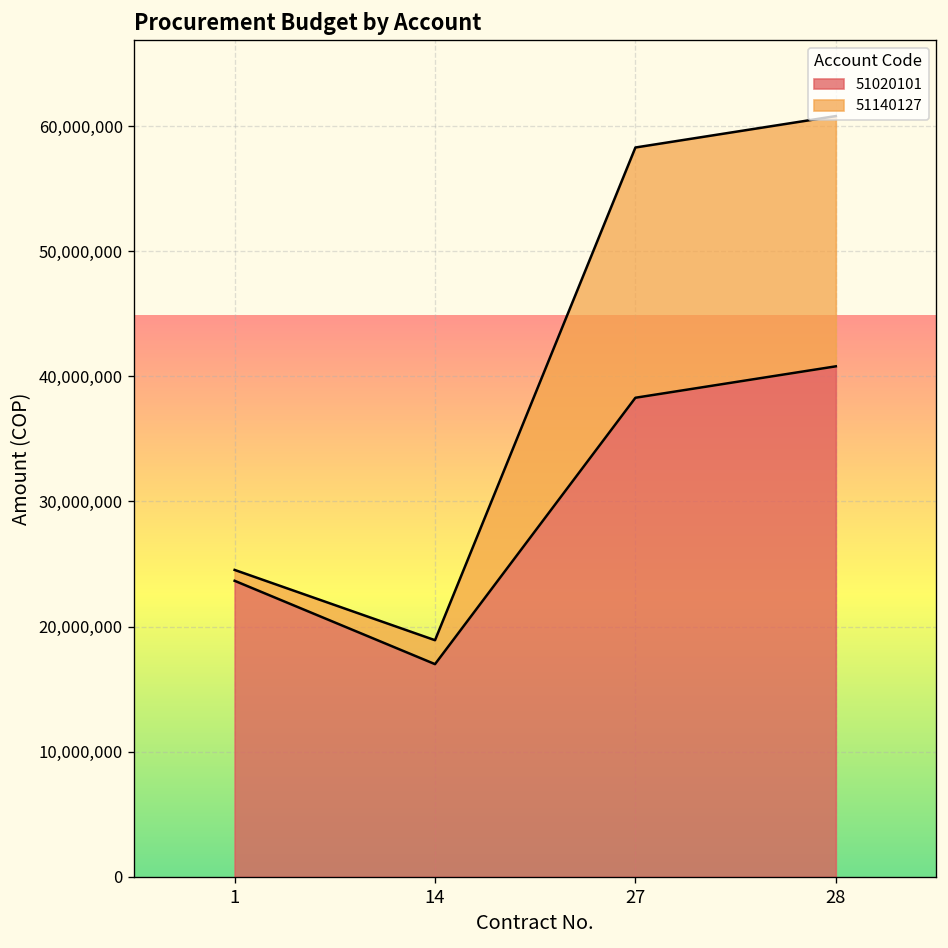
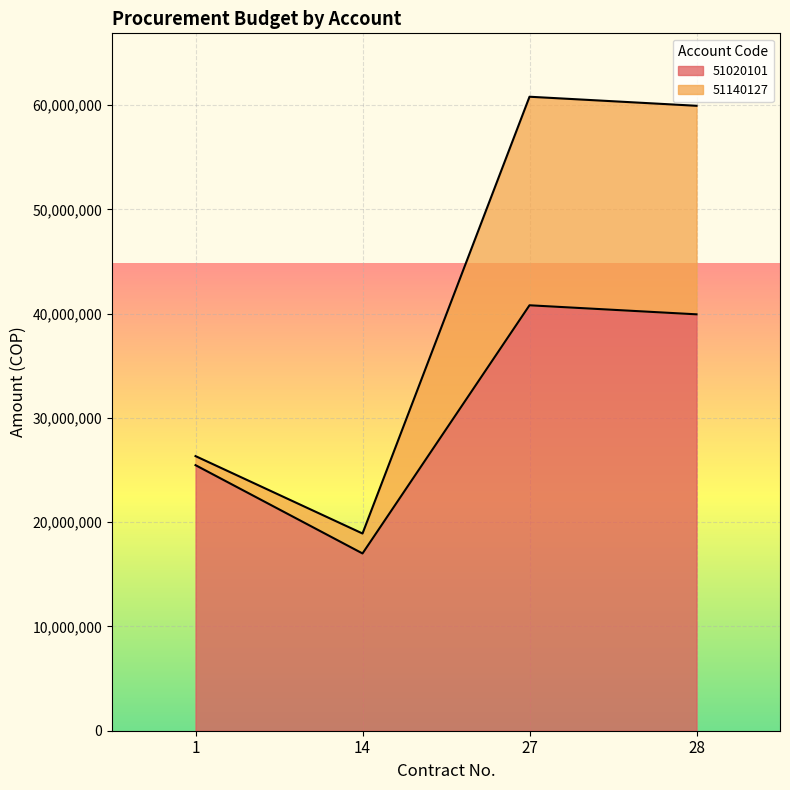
51020101, 1: 23,700,000 -> 25,500,000
51020101, 27: 38,300,000 -> 40,800,000
51020101, 28: 40,800,000 -> 39,900,000
